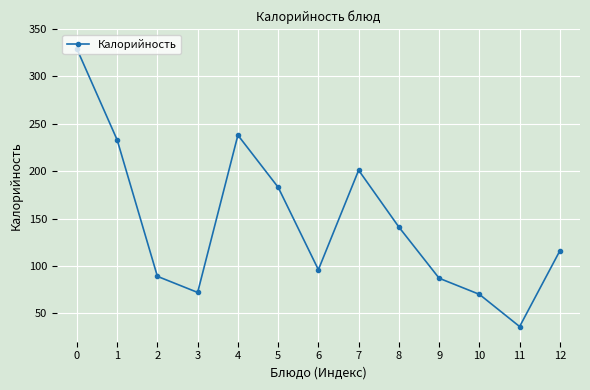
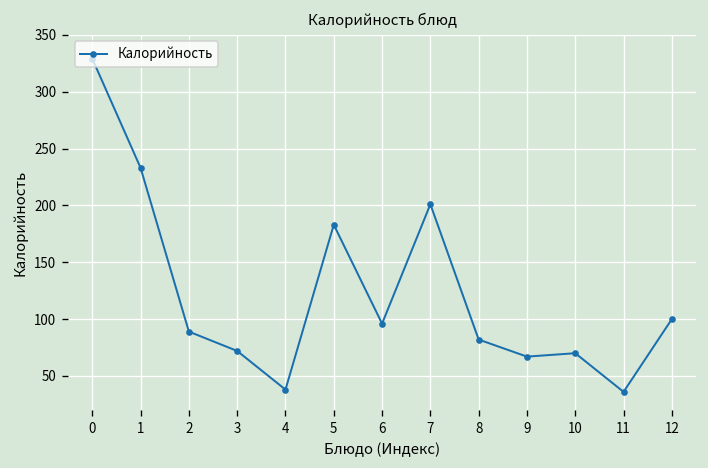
4: 240 -> 40
8: 140 -> 80
9: 90 -> 70
12: 120 -> 100
